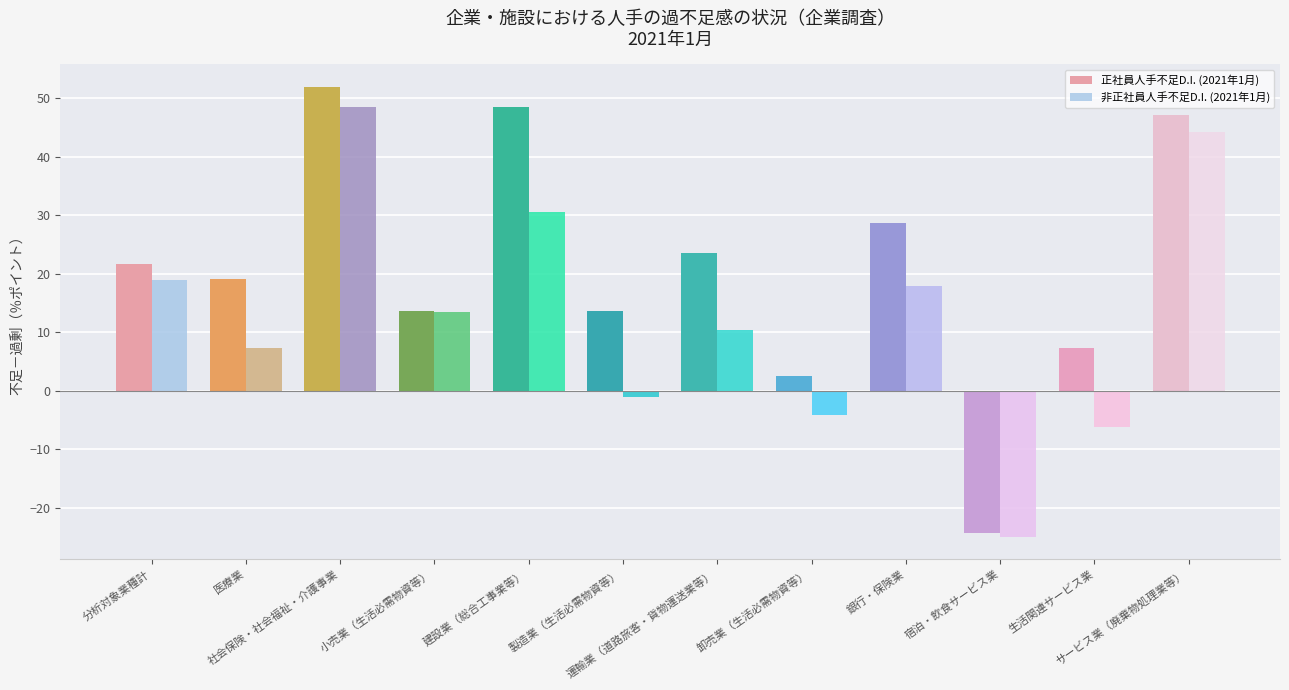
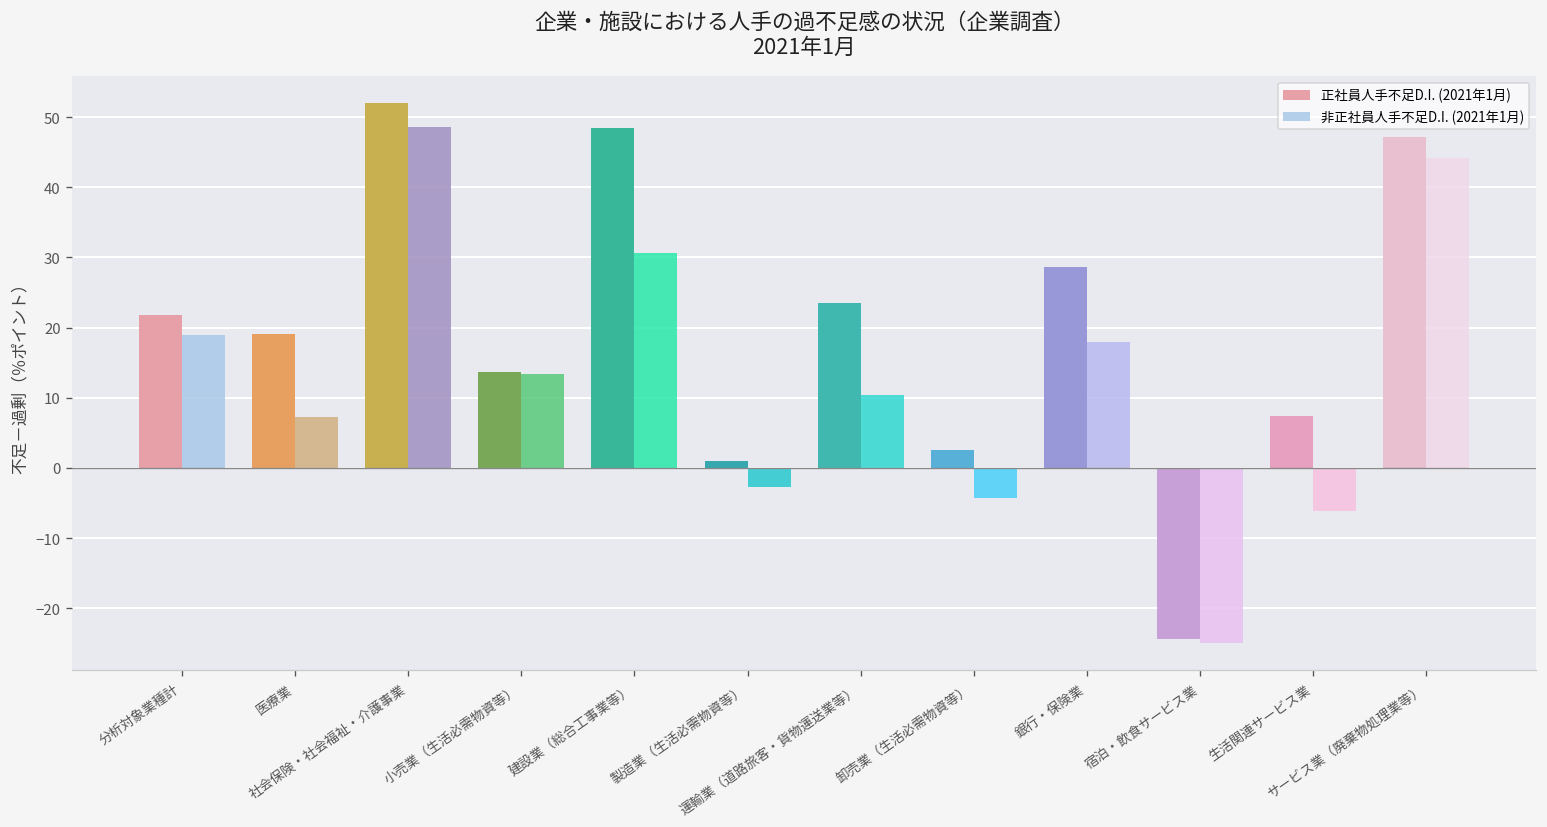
正社員人手不足D.I. (2021年1月), 製造業（生活必需物資等）: 14 -> 1
非正社員人手不足D.I. (2021年1月), 製造業（生活必需物資等）: -1 -> -3
